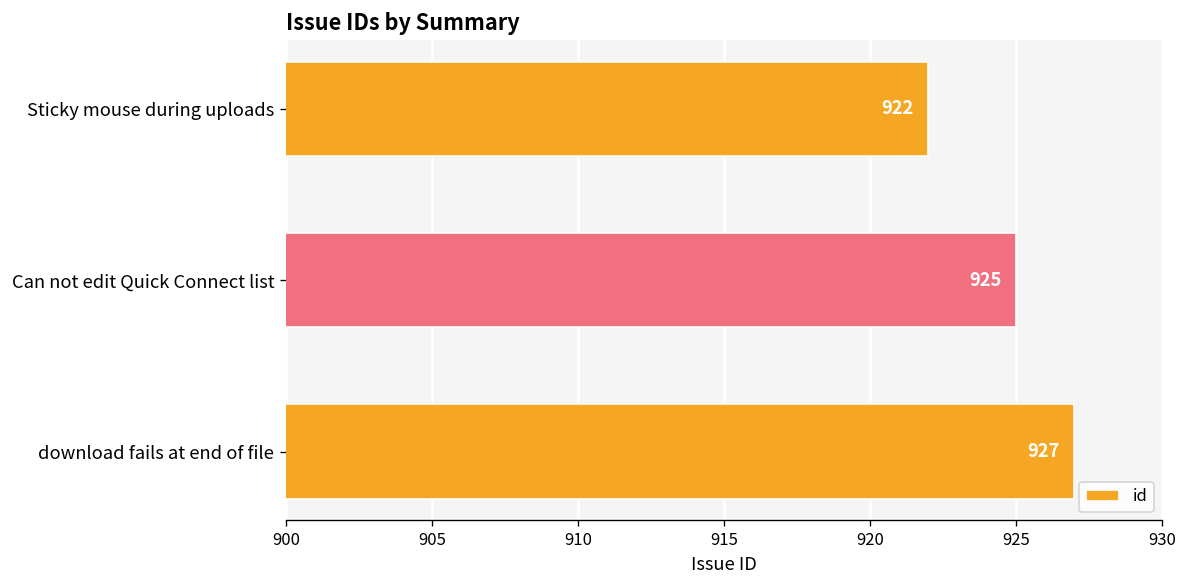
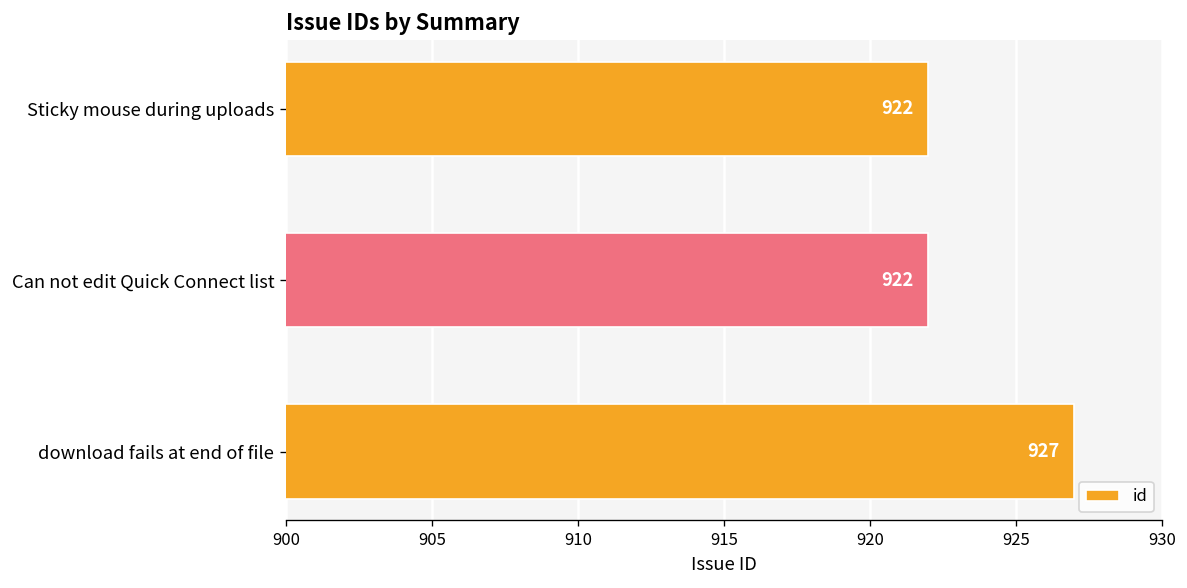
Can not edit Quick Connect list: 925 -> 922
